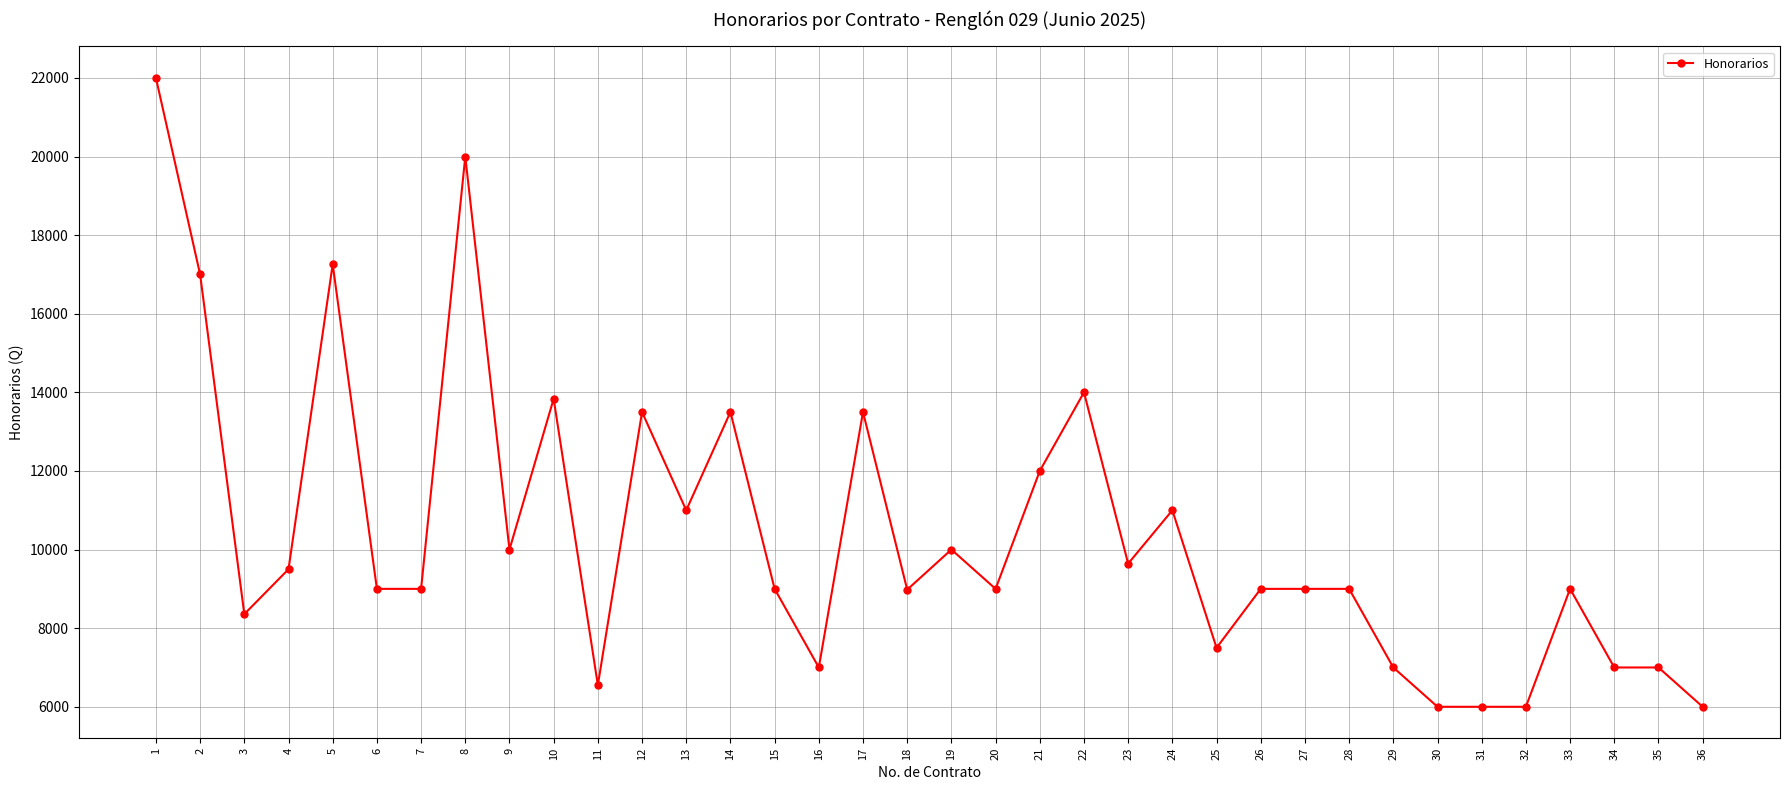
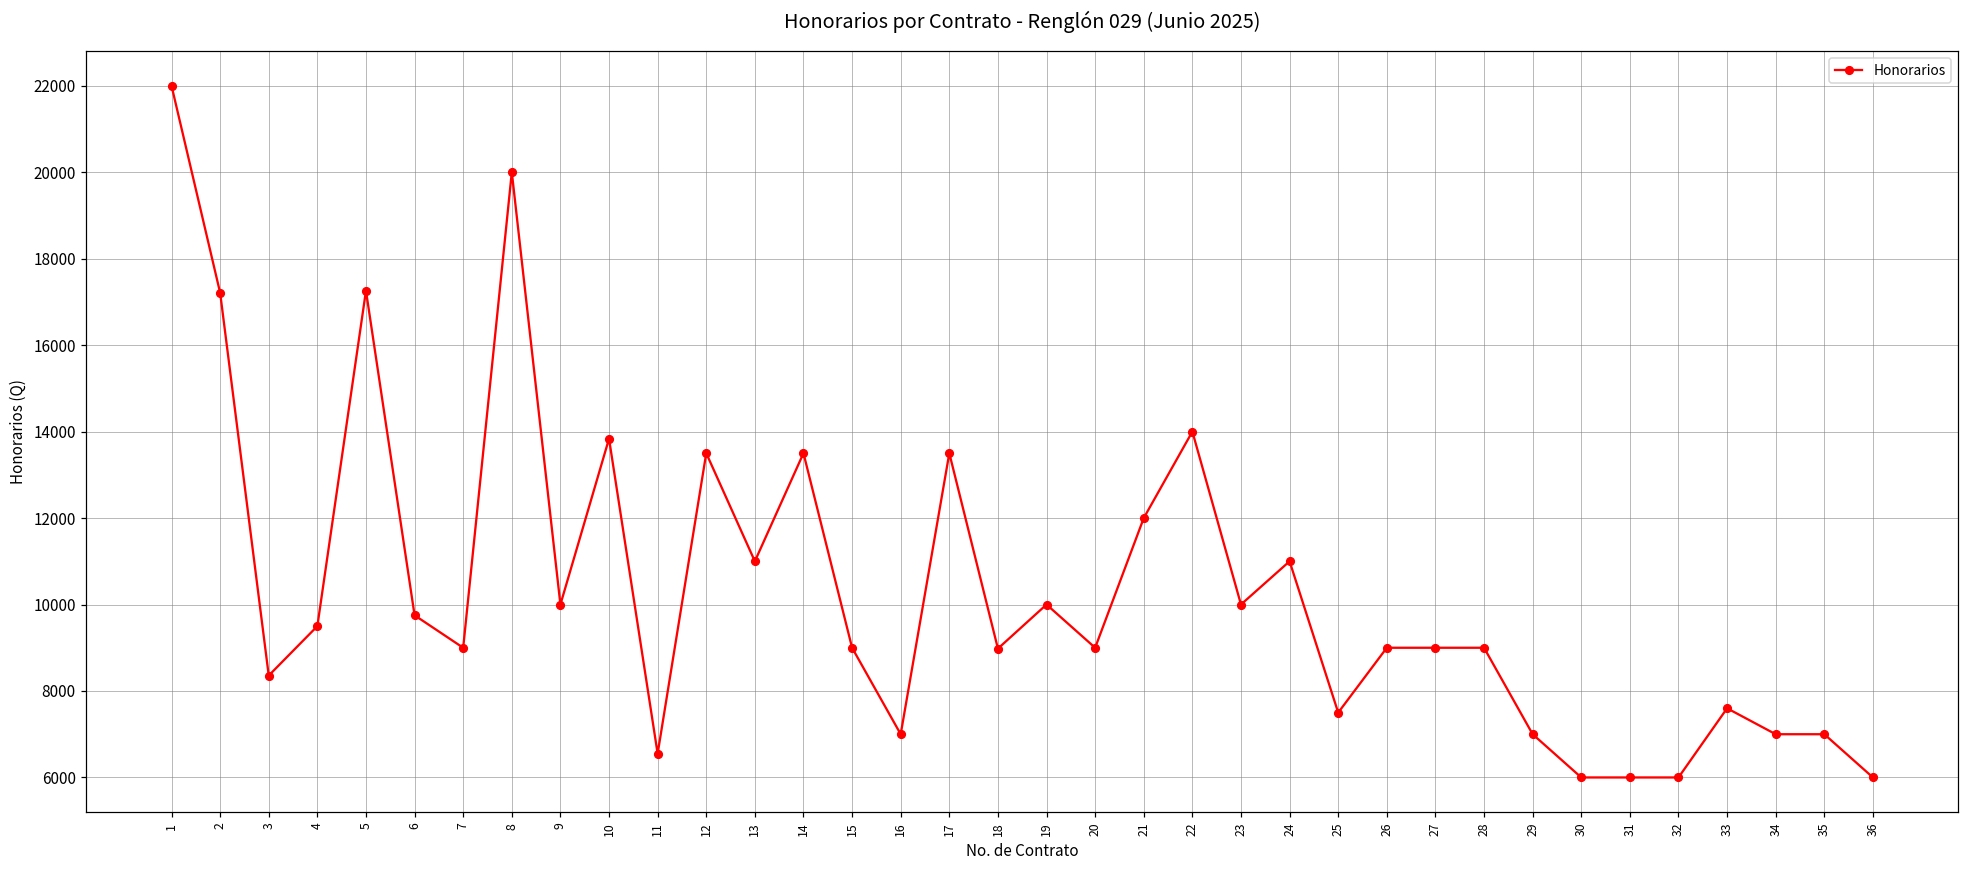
2: 17000 -> 17200
6: 9000 -> 9800
23: 9600 -> 10000
33: 9000 -> 7600
